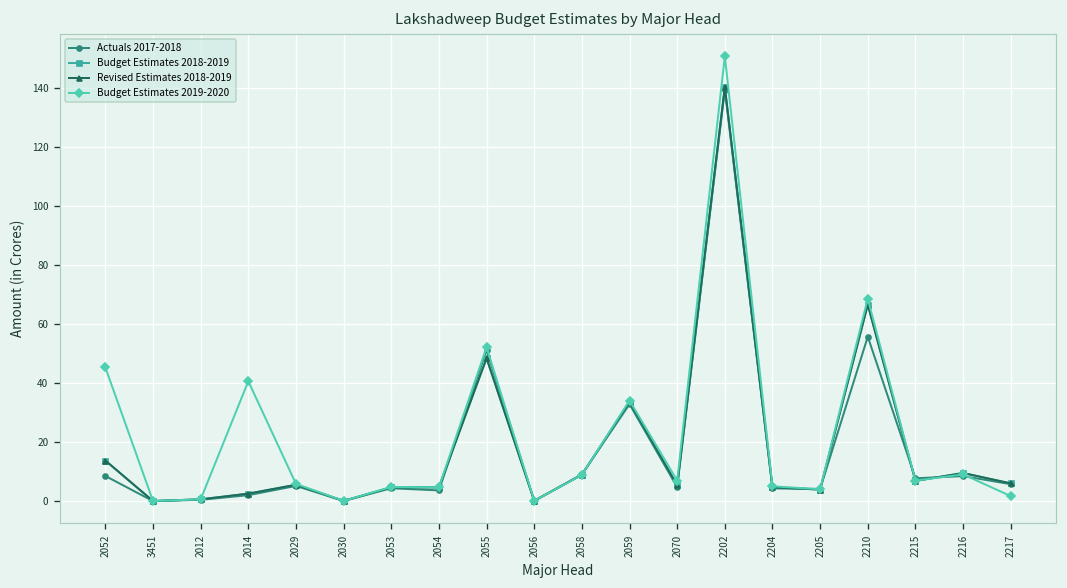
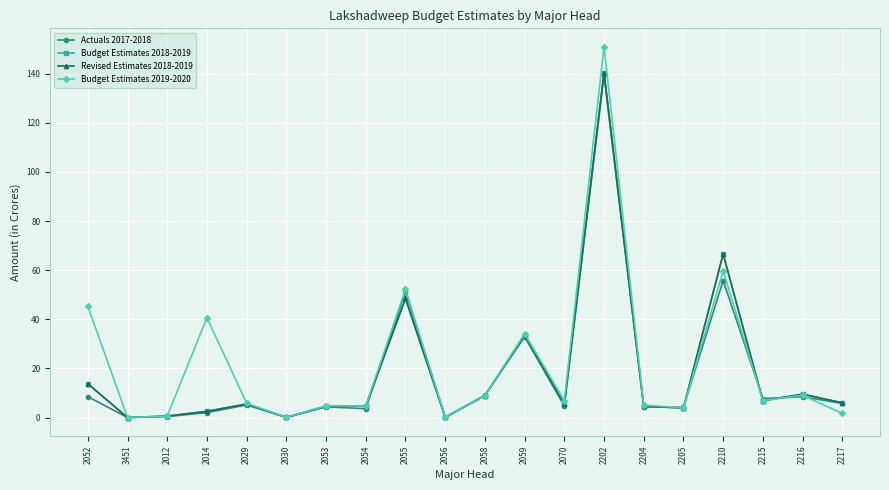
Budget Estimates 2019-2020, 2210: 69 -> 60
